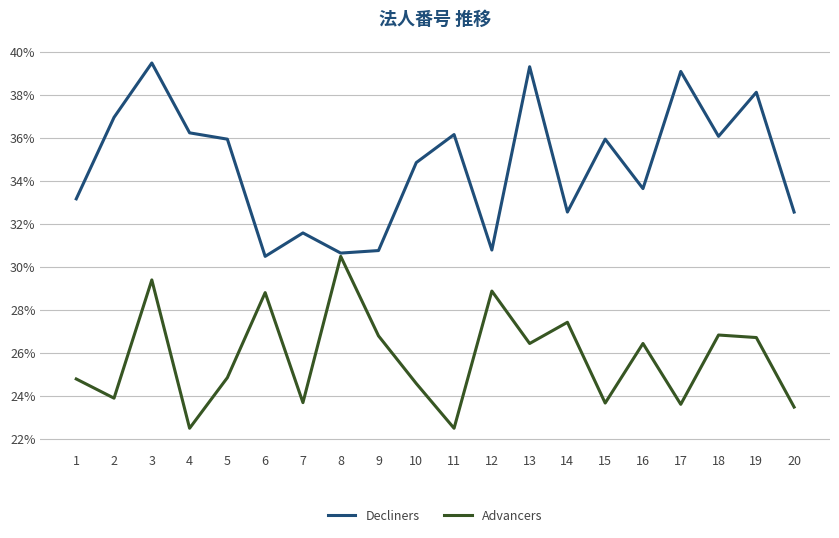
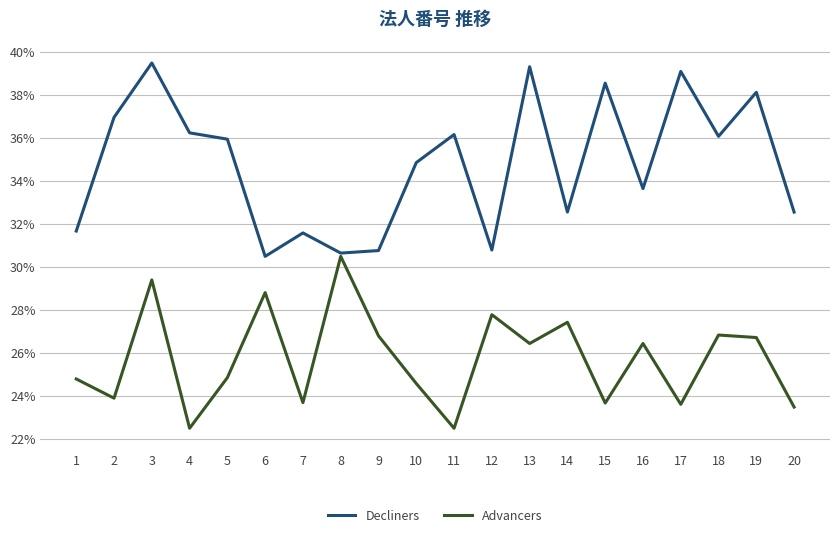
Decliners, 1: 33.2% -> 31.7%
Advancers, 12: 28.9% -> 27.8%
Decliners, 15: 36.0% -> 38.6%
